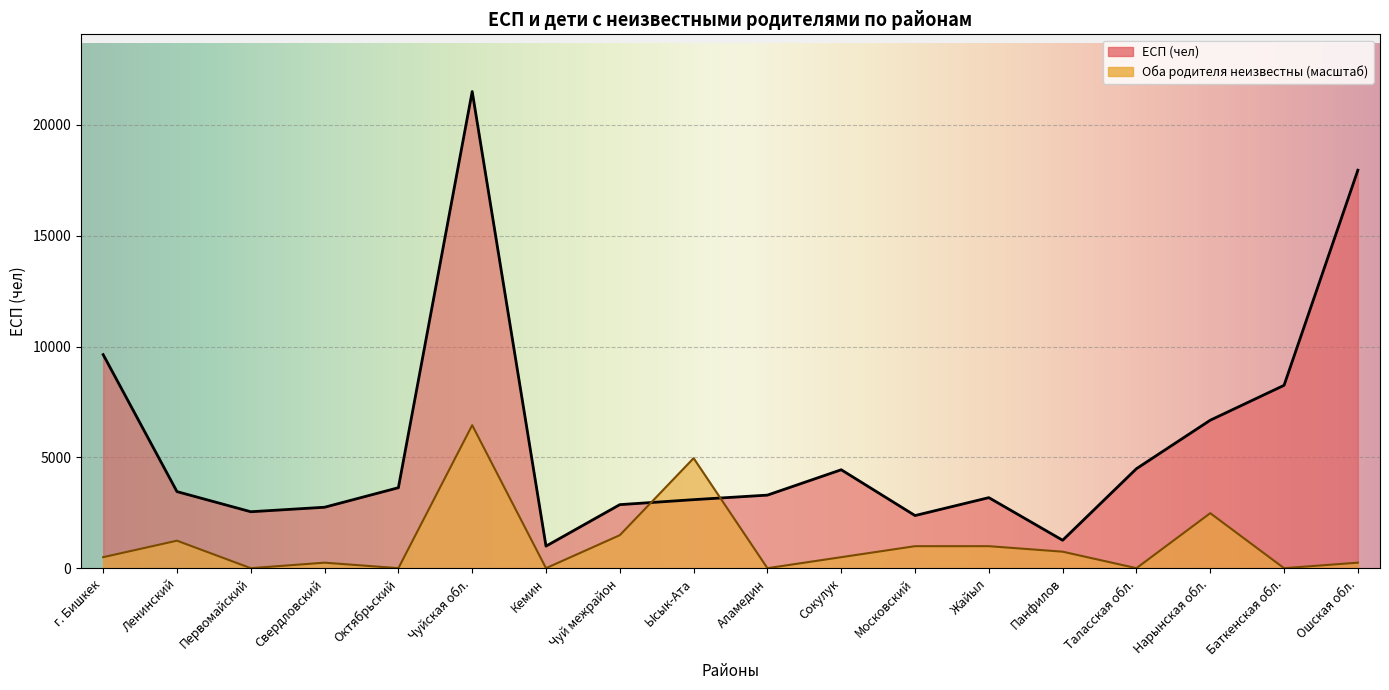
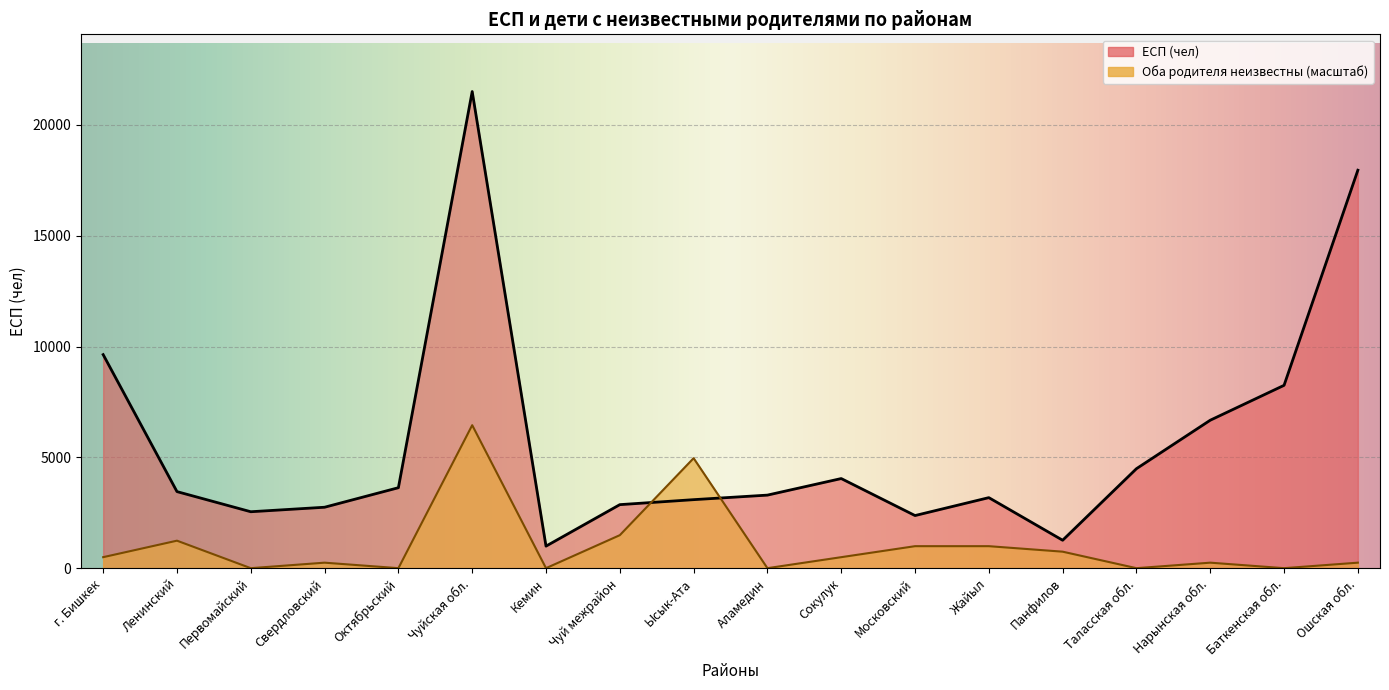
ЕСП (чел), Сокулук: 4400 -> 4000
Оба родителя неизвестны (масштаб), Нарынская обл.: 2500 -> 200
